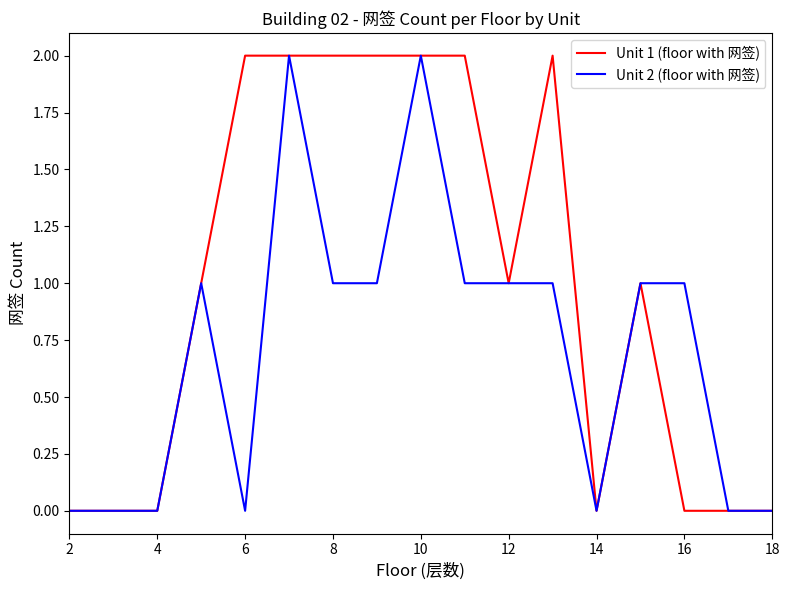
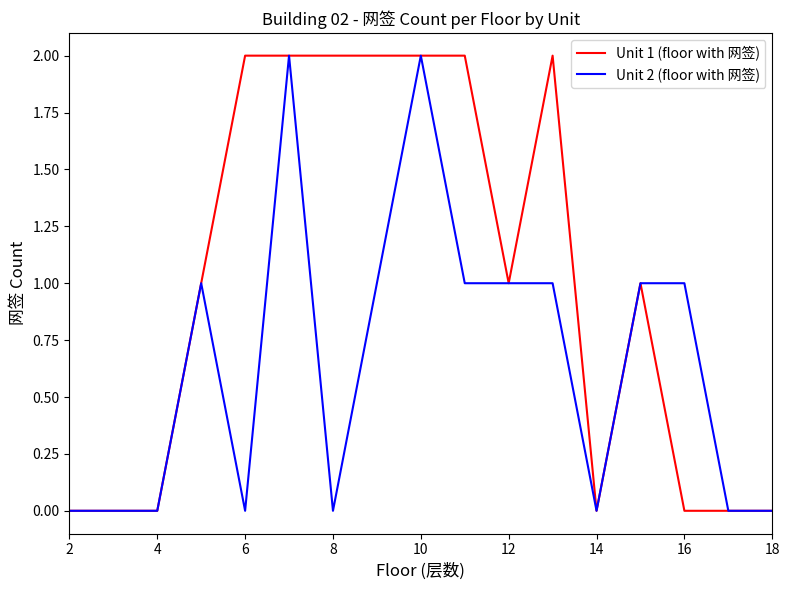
Unit 2 (floor with 网签), 8: 1 -> 0
